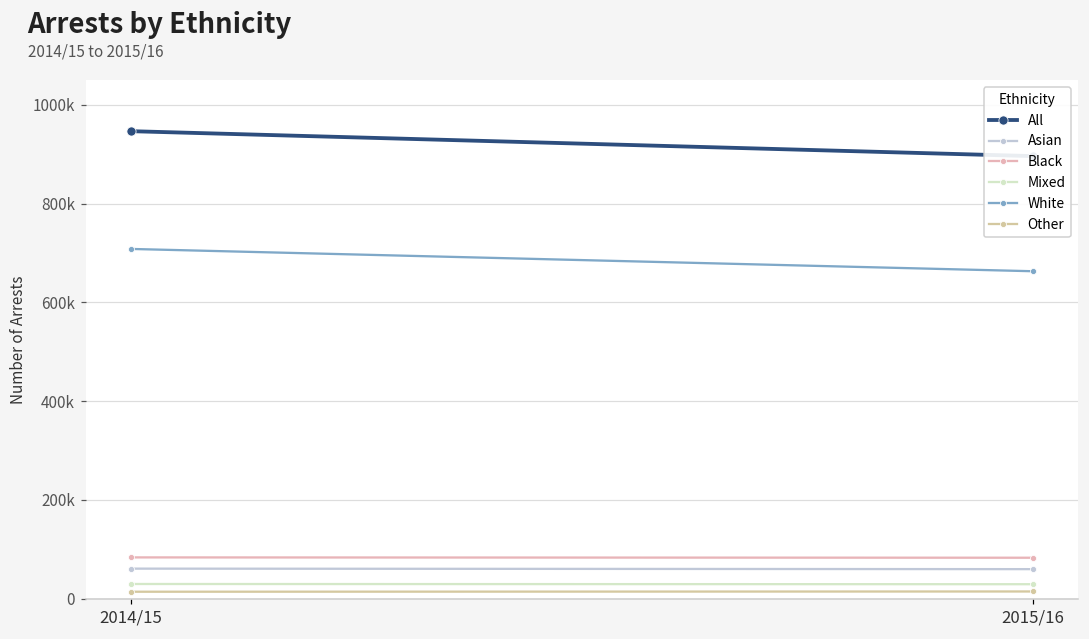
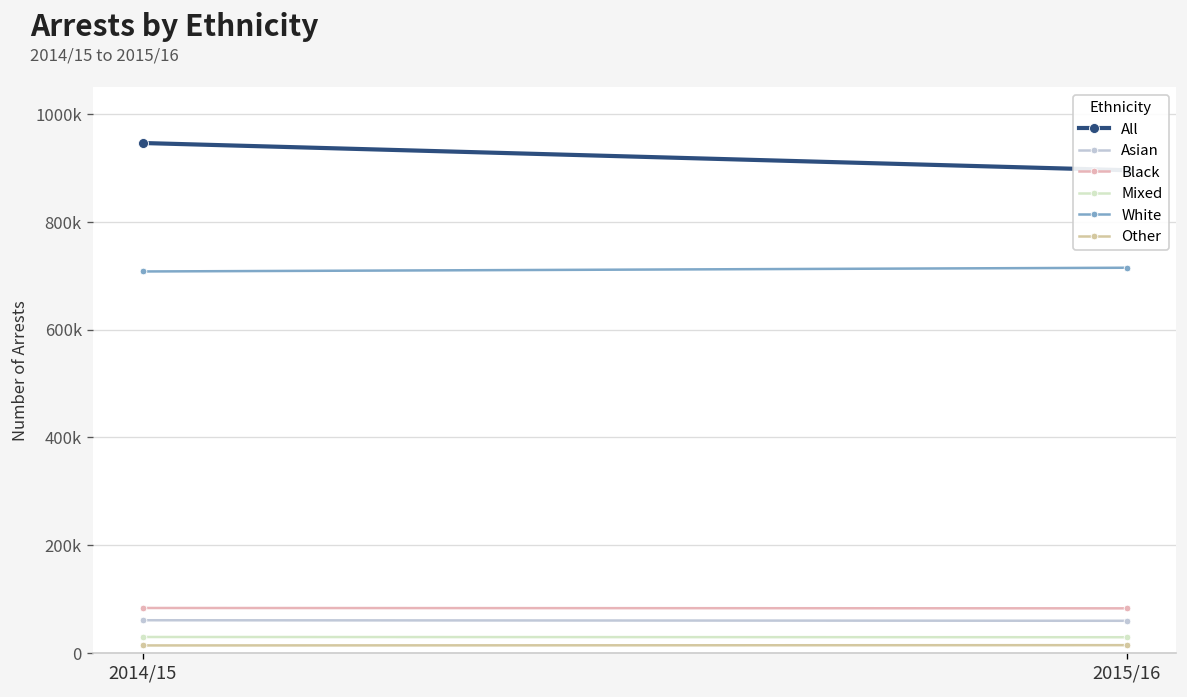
White, 2015/16: 660000 -> 720000
